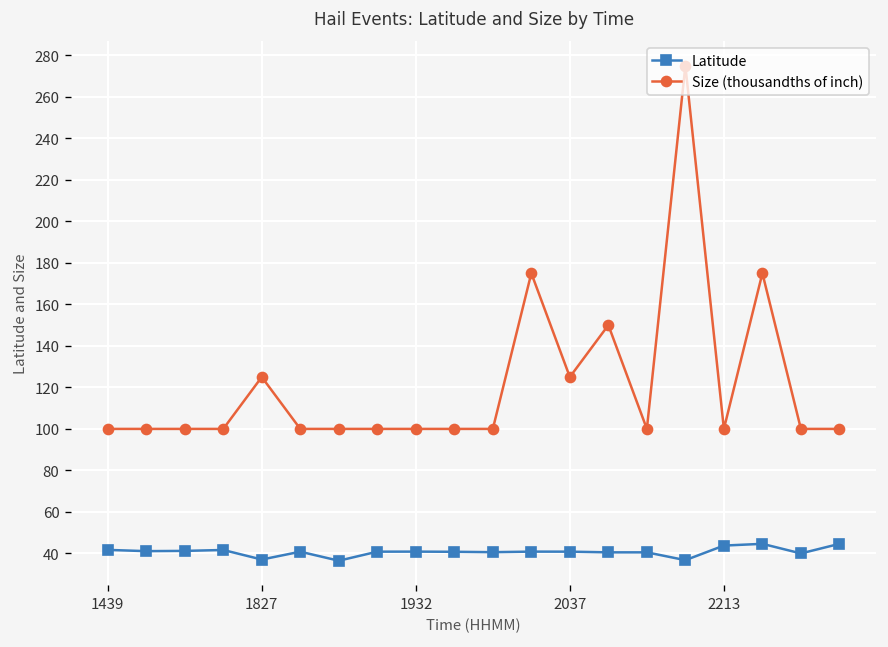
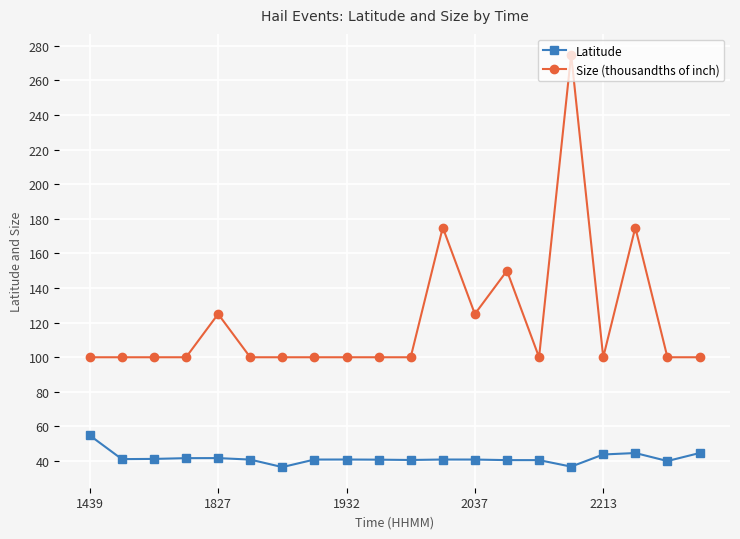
Latitude, 1439: 42 -> 55
Latitude, 1827: 37 -> 42
